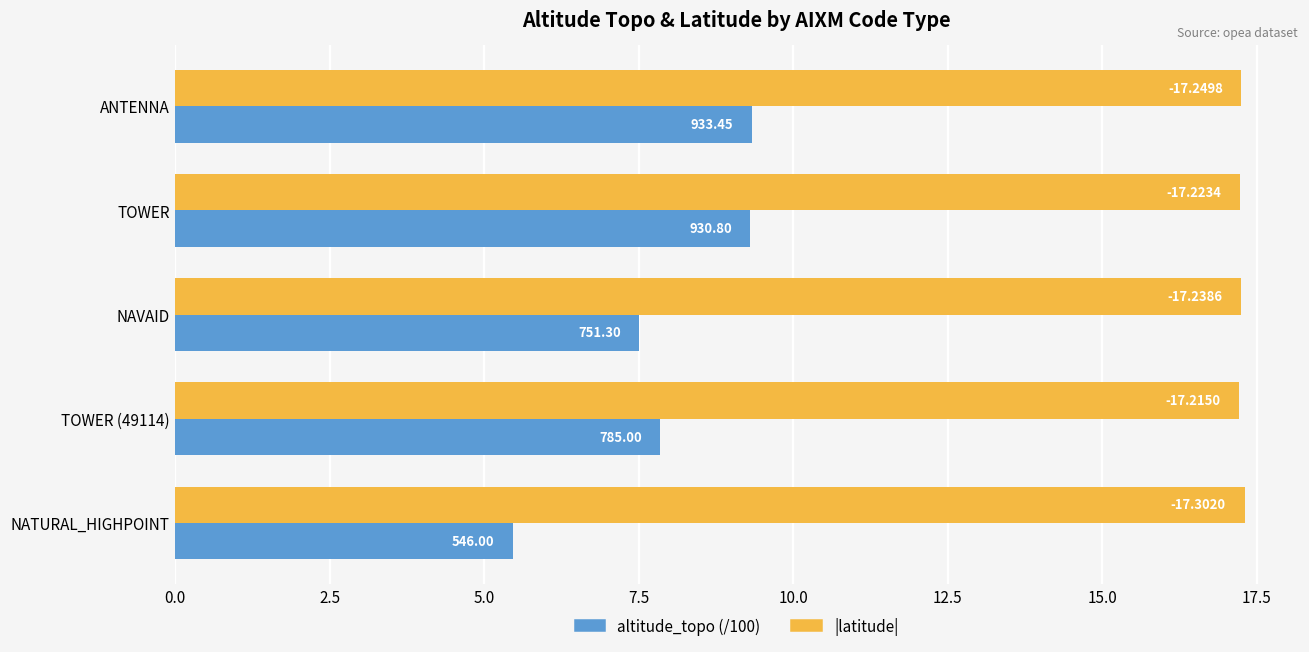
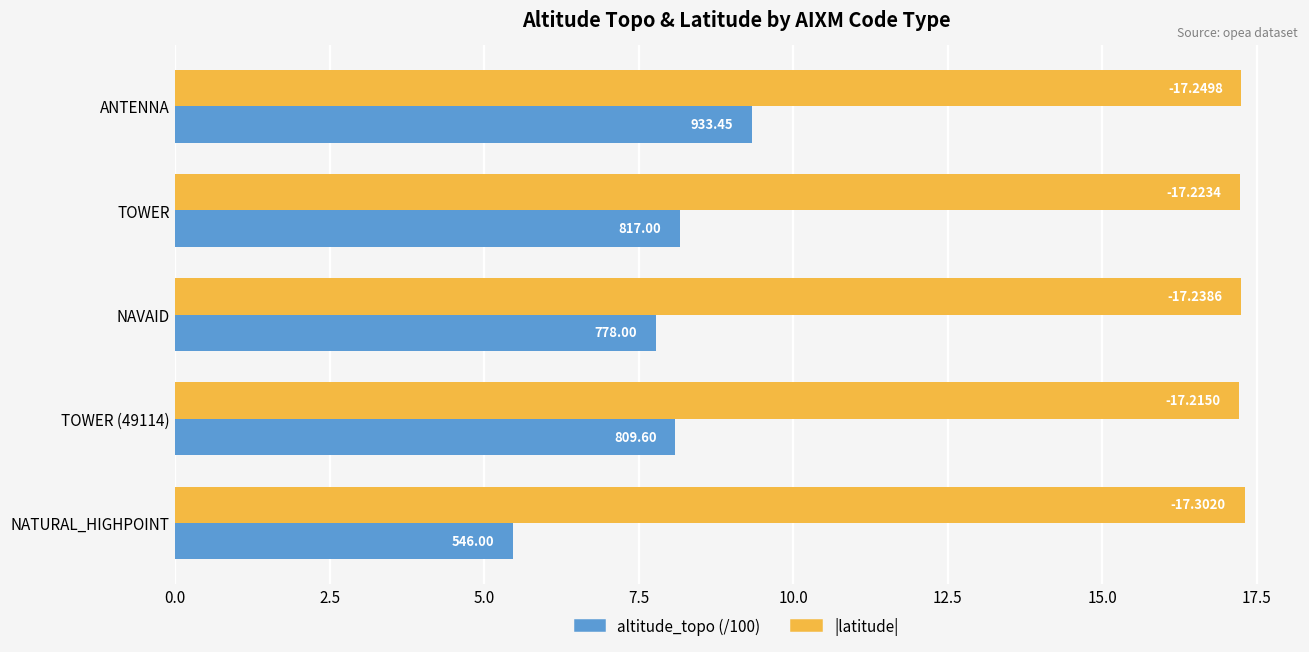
altitude_topo (/100), TOWER: 930.80 -> 817.00
altitude_topo (/100), NAVAID: 751.30 -> 778.00
altitude_topo (/100), TOWER (49114): 785.00 -> 809.60
